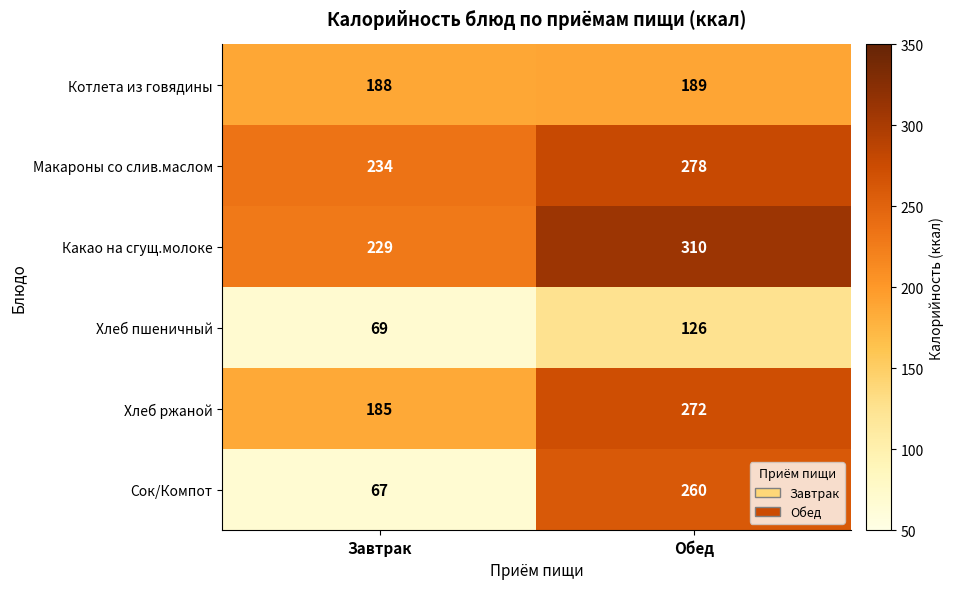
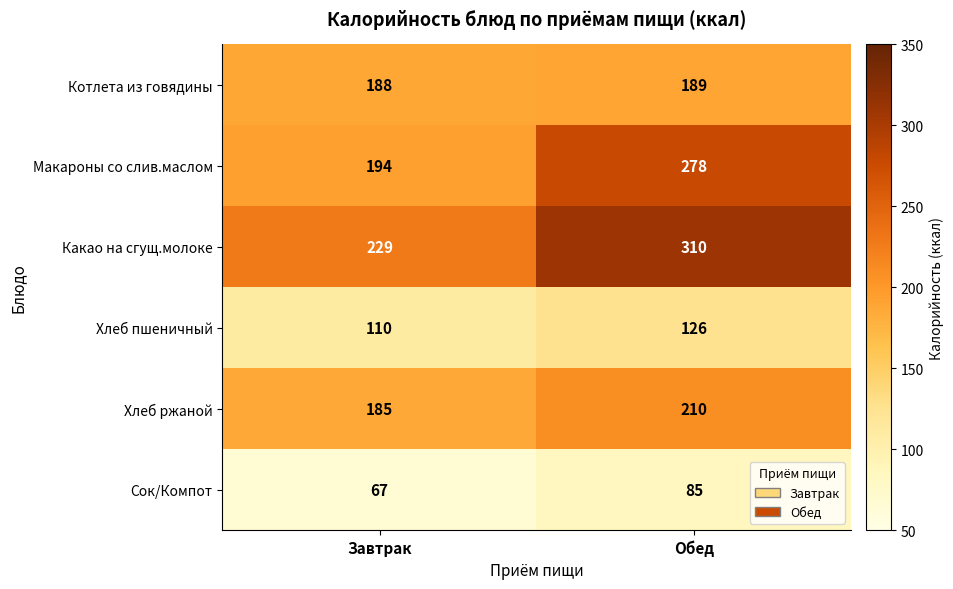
Макароны со слив.маслом, Завтрак: 234 -> 194
Хлеб пшеничный, Завтрак: 69 -> 110
Хлеб ржаной, Обед: 272 -> 210
Сок/Компот, Обед: 260 -> 85
